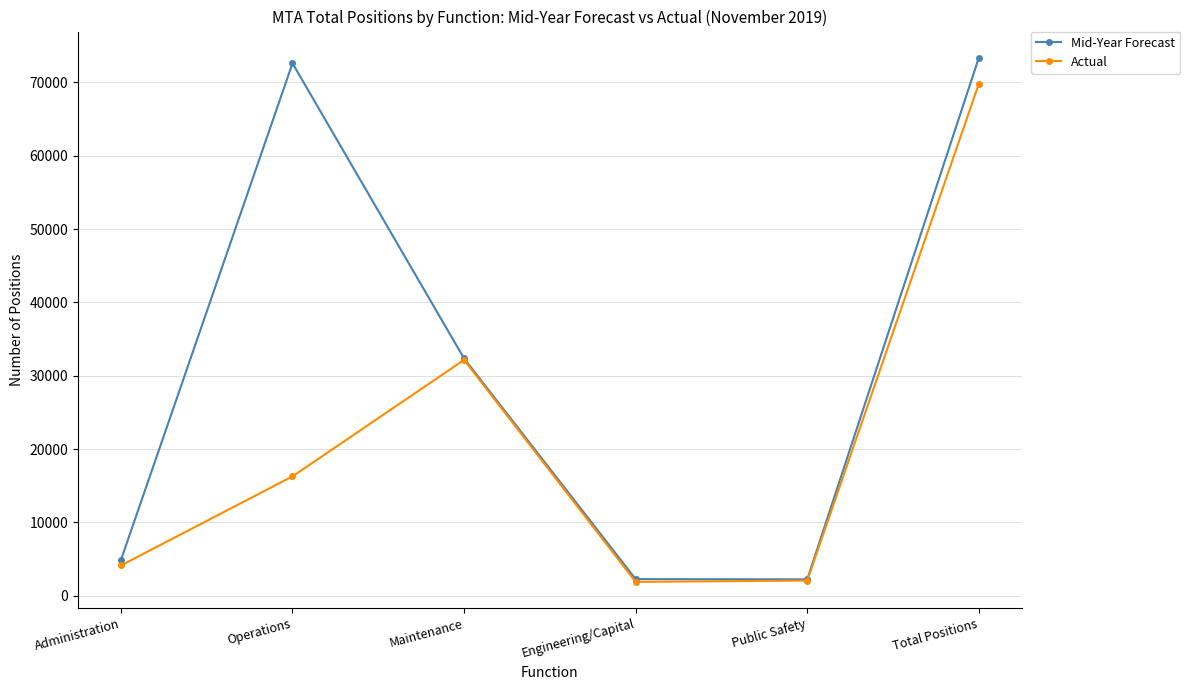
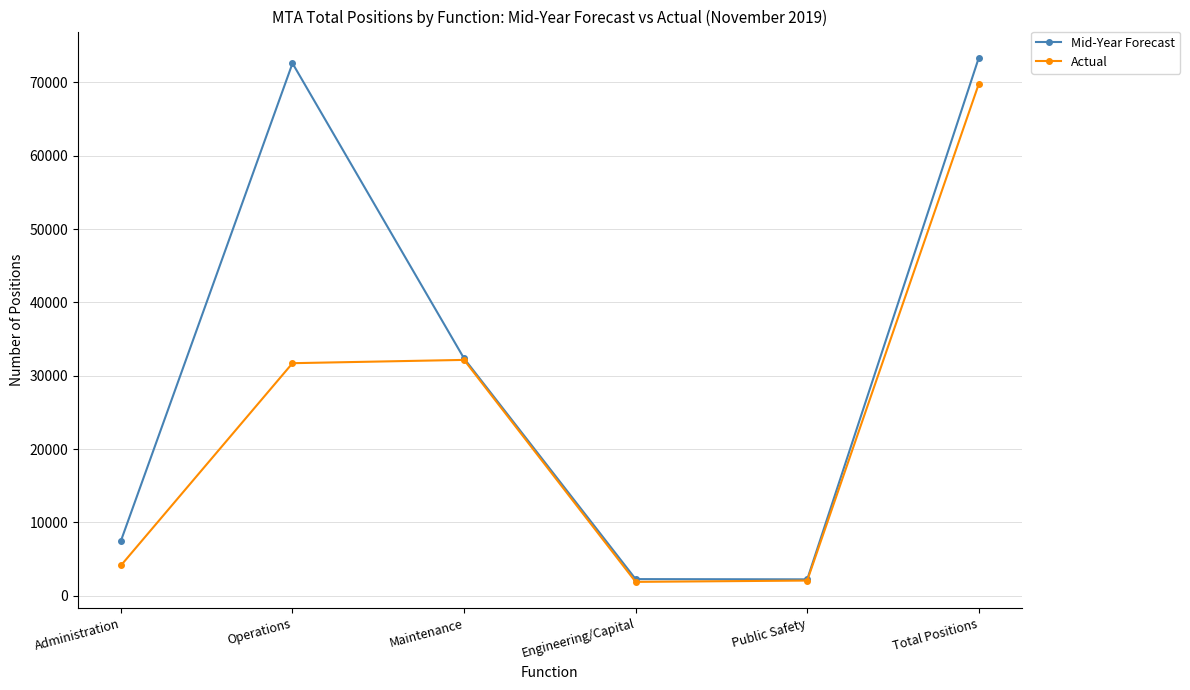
Mid-Year Forecast, Administration: 5000 -> 7000
Actual, Operations: 16000 -> 32000
